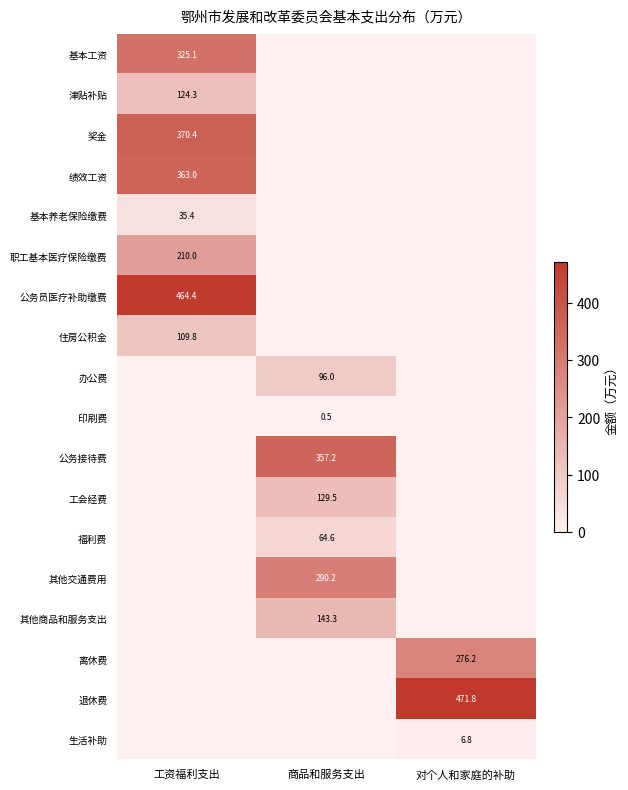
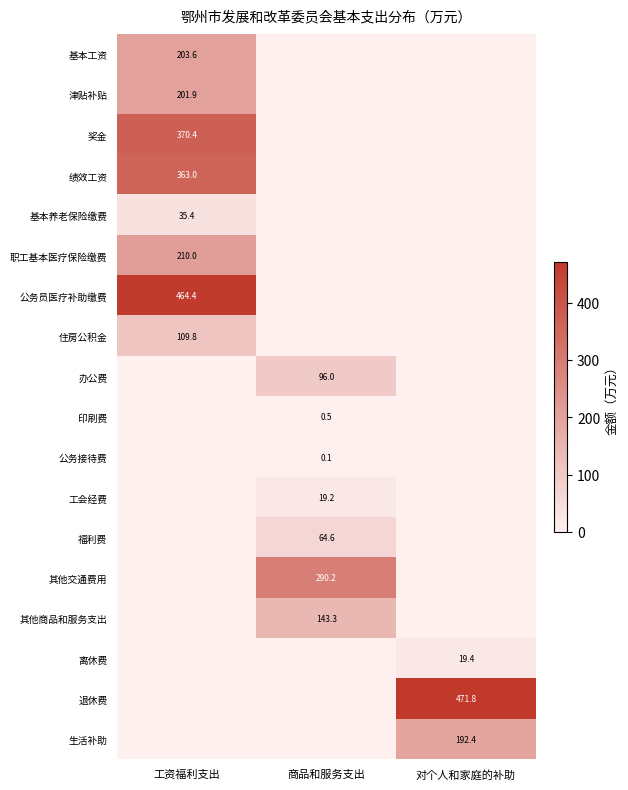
基本工资, 工资福利支出: 325.1 -> 203.6
津贴补贴, 工资福利支出: 124.3 -> 201.9
公务接待费, 商品和服务支出: 357.2 -> 0.1
工会经费, 商品和服务支出: 129.5 -> 19.2
离休费, 对个人和家庭的补助: 276.2 -> 19.4
生活补助, 对个人和家庭的补助: 6.8 -> 192.4
